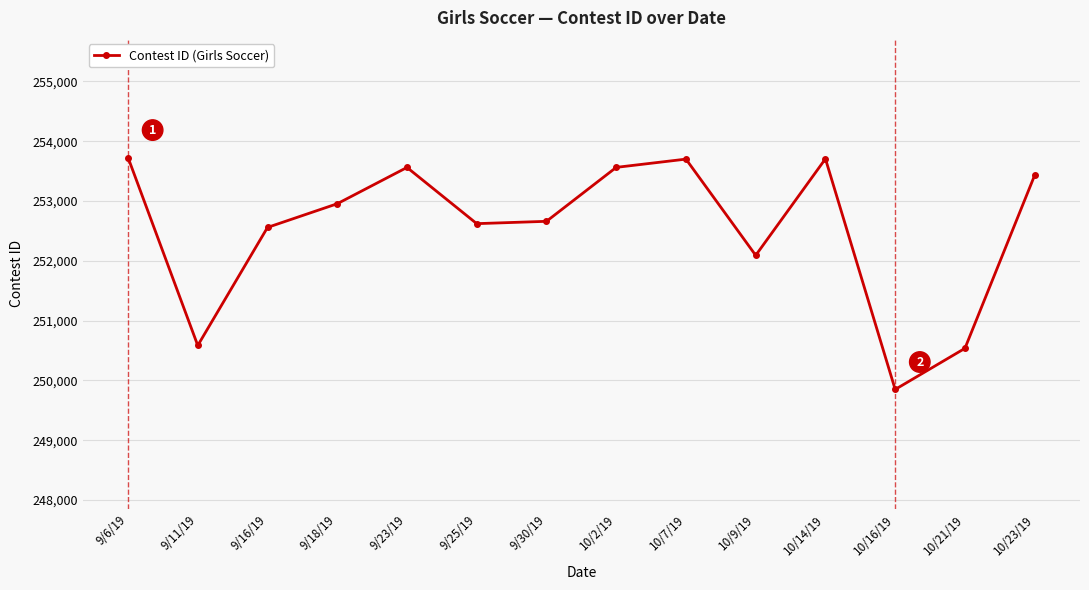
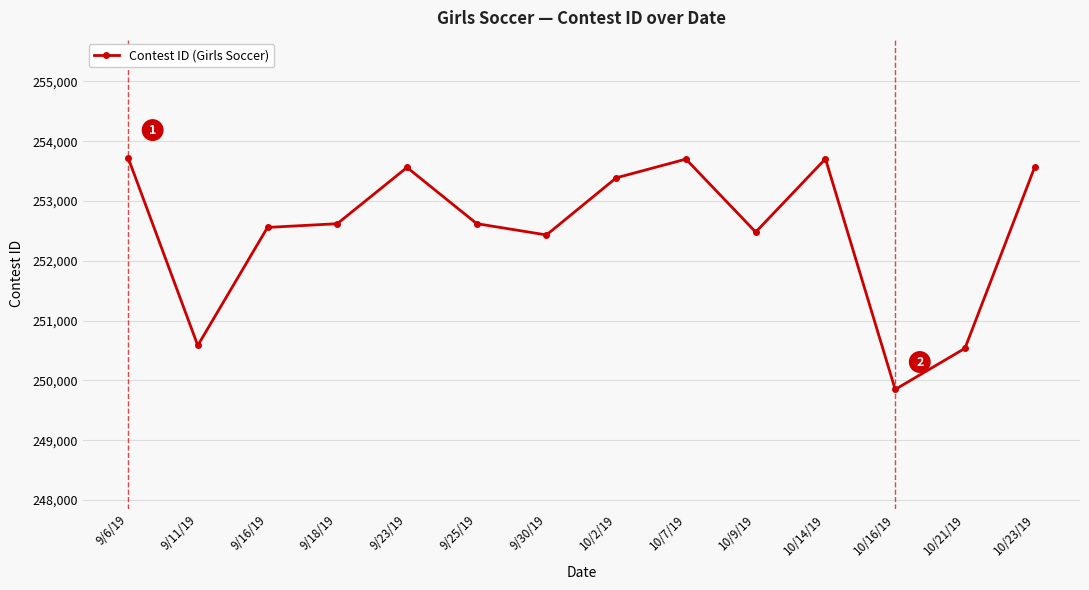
9/18/19: 253,000 -> 252,600
9/30/19: 252,700 -> 252,400
10/2/19: 253,600 -> 253,400
10/9/19: 252,100 -> 252,500
10/23/19: 253,400 -> 253,600
